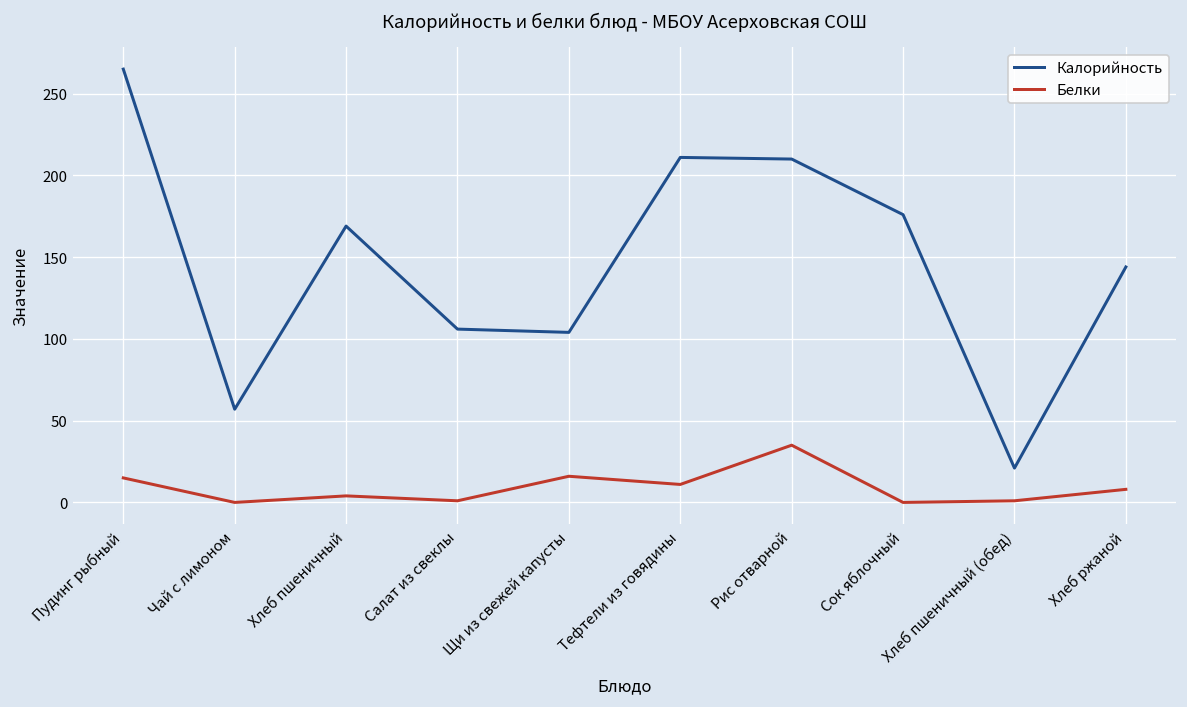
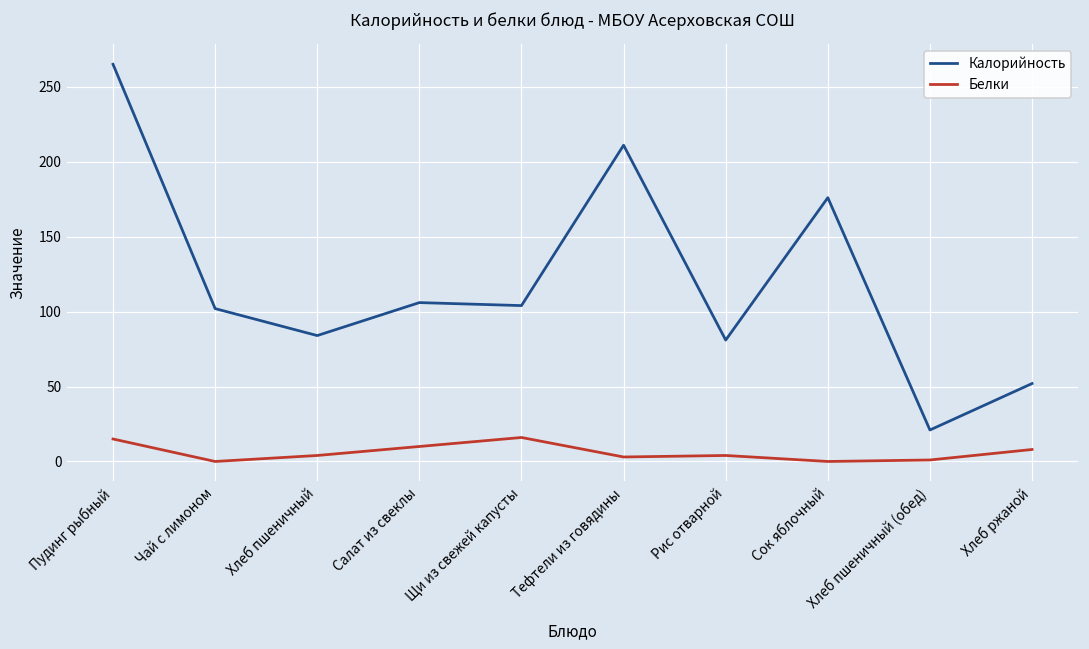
Калорийность, Чай с лимоном: 57 -> 102
Калорийность, Хлеб пшеничный: 169 -> 84
Белки, Салат из свеклы: 1 -> 10
Белки, Тефтели из говядины: 11 -> 3
Калорийность, Рис отварной: 210 -> 81
Белки, Рис отварной: 35 -> 4
Калорийность, Хлеб ржаной: 144 -> 52
